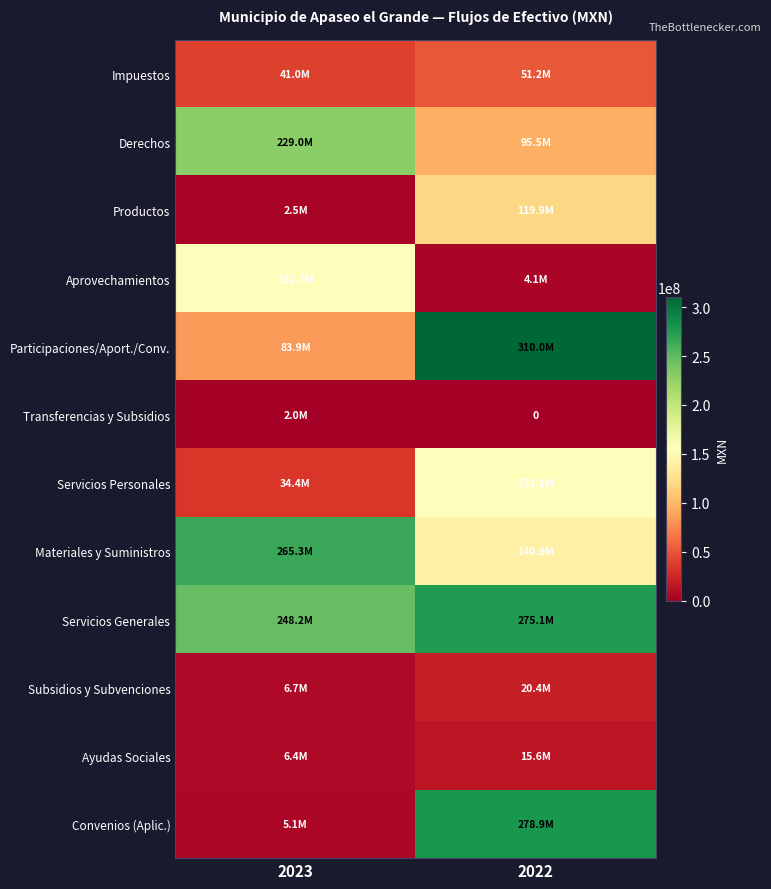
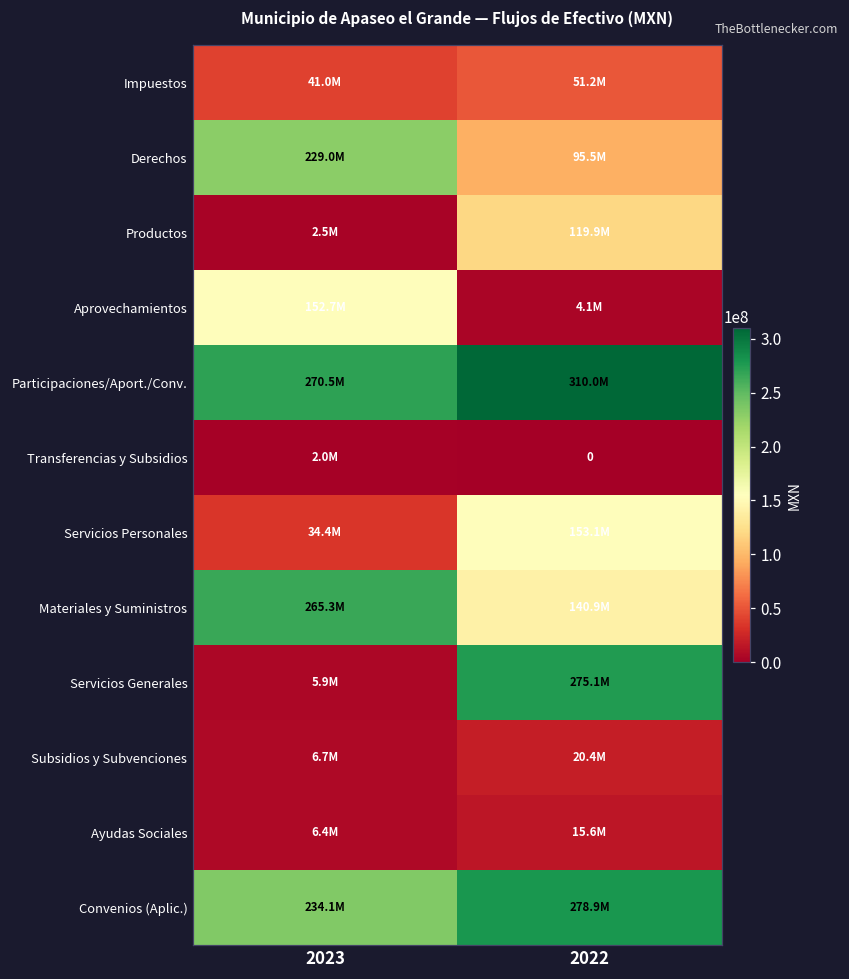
Participaciones/Aport./Conv., 2023: 83.9M -> 270.5M
Servicios Generales, 2023: 248.2M -> 5.9M
Convenios (Aplic.), 2023: 5.1M -> 234.1M
